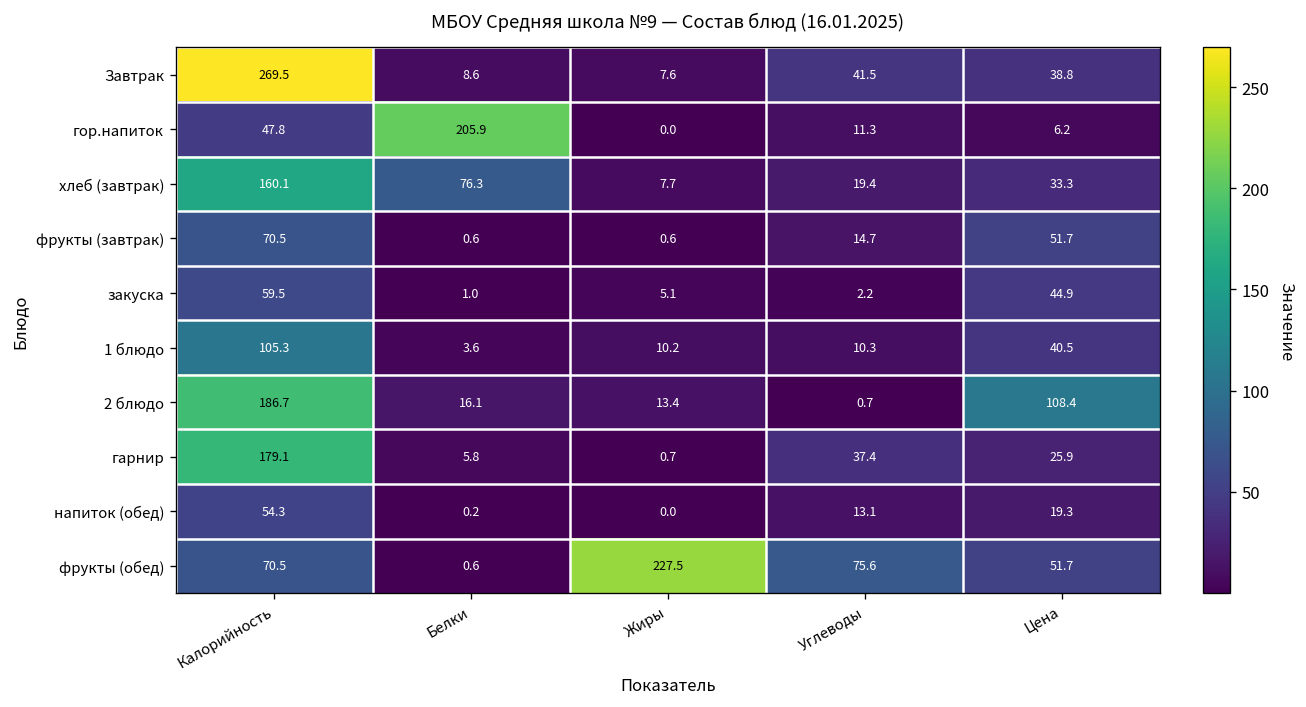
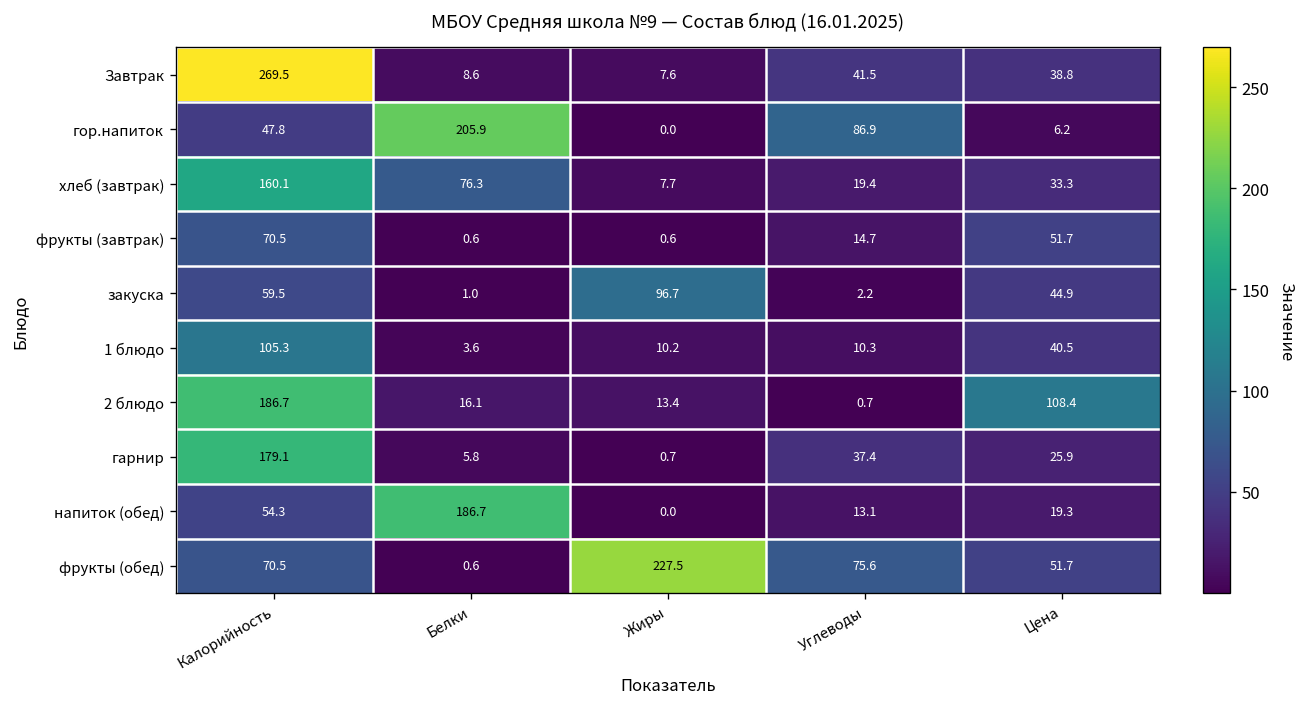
гор.напиток, Углеводы: 11.3 -> 86.9
закуска, Жиры: 5.1 -> 96.7
напиток (обед), Белки: 0.2 -> 186.7
